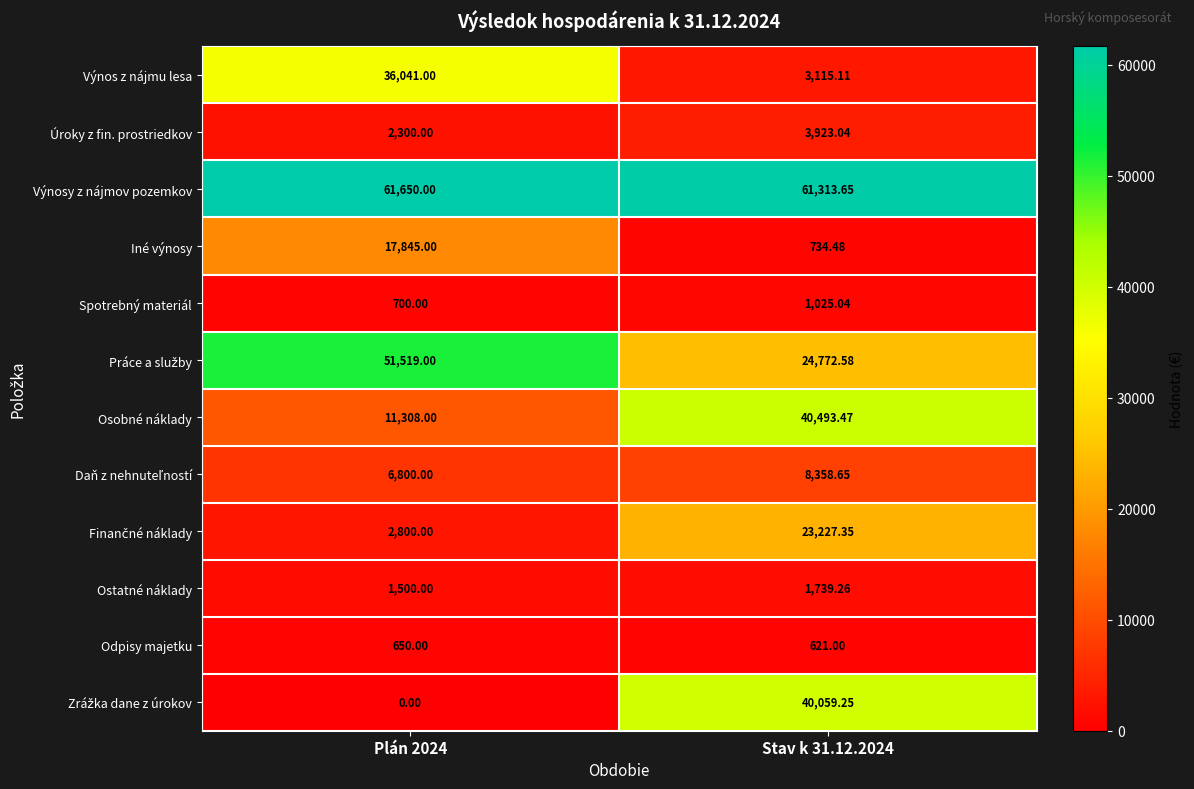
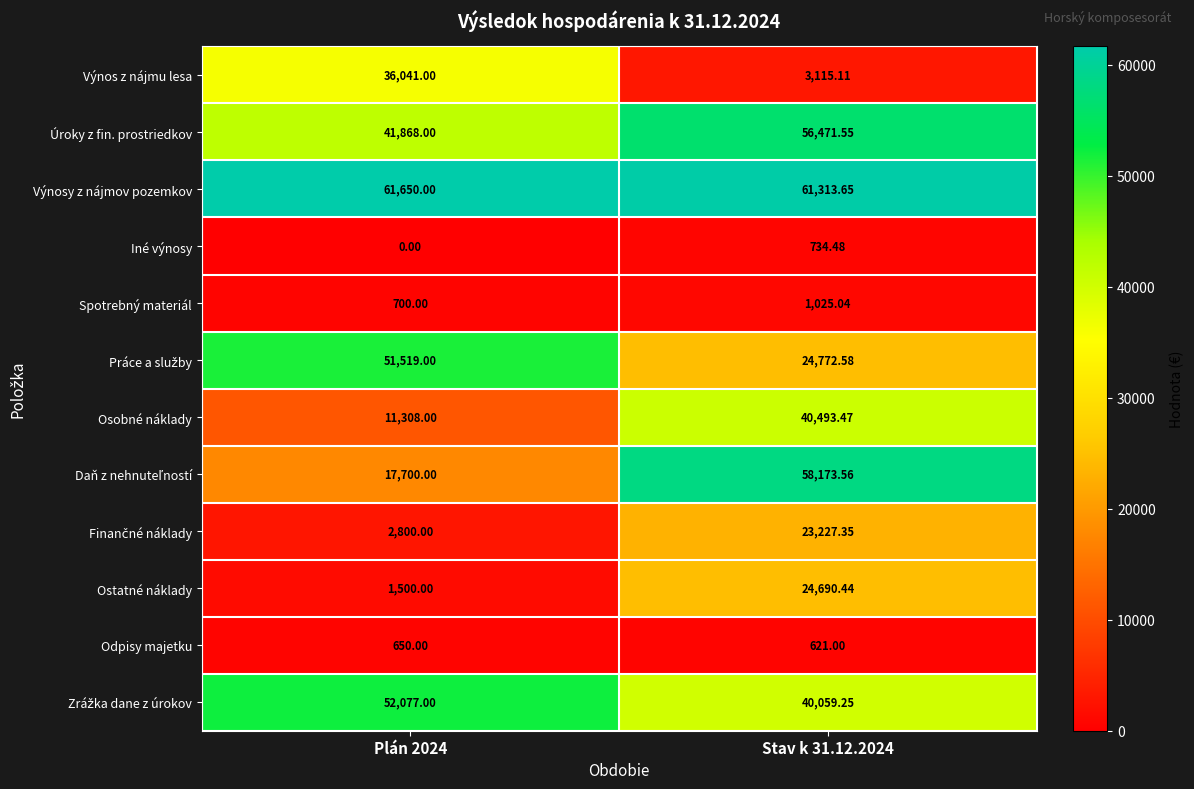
Úroky z fin. prostriedkov, Plán 2024: 2,300.00 -> 41,868.00
Úroky z fin. prostriedkov, Stav k 31.12.2024: 3,923.04 -> 56,471.55
Iné výnosy, Plán 2024: 17,845.00 -> 0.00
Daň z nehnuteľností, Plán 2024: 6,800.00 -> 17,700.00
Daň z nehnuteľností, Stav k 31.12.2024: 8,358.65 -> 58,173.56
Ostatné náklady, Stav k 31.12.2024: 1,739.26 -> 24,690.44
Zrážka dane z úrokov, Plán 2024: 0.00 -> 52,077.00
